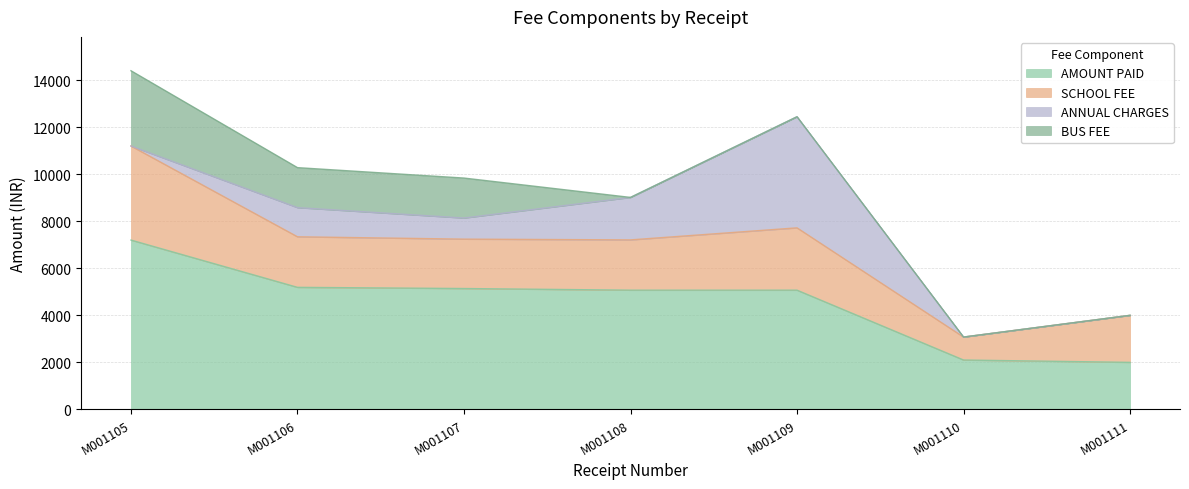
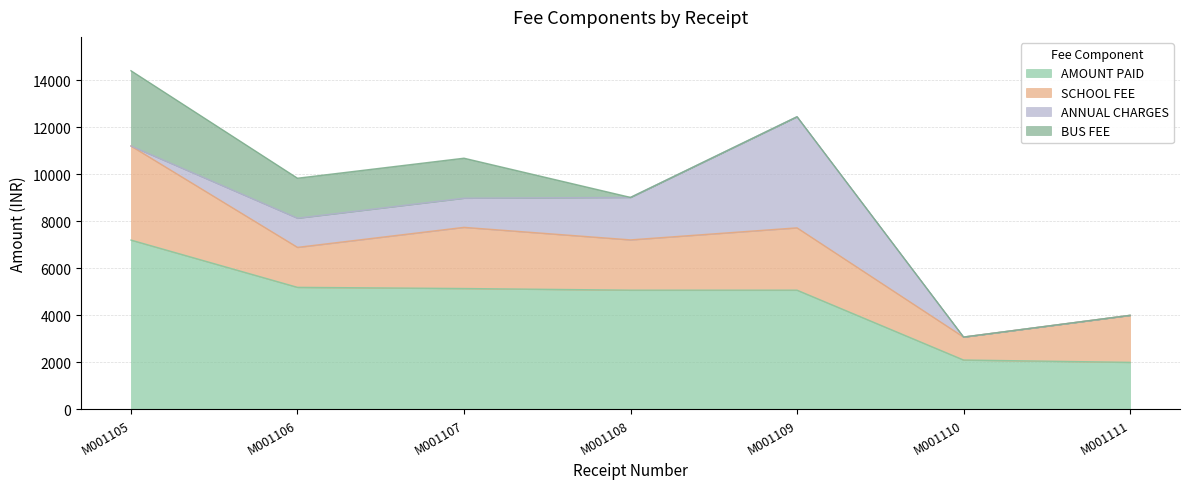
SCHOOL FEE, M001106: 2200 -> 1700
SCHOOL FEE, M001107: 2100 -> 2600
ANNUAL CHARGES, M001107: 900 -> 1200
